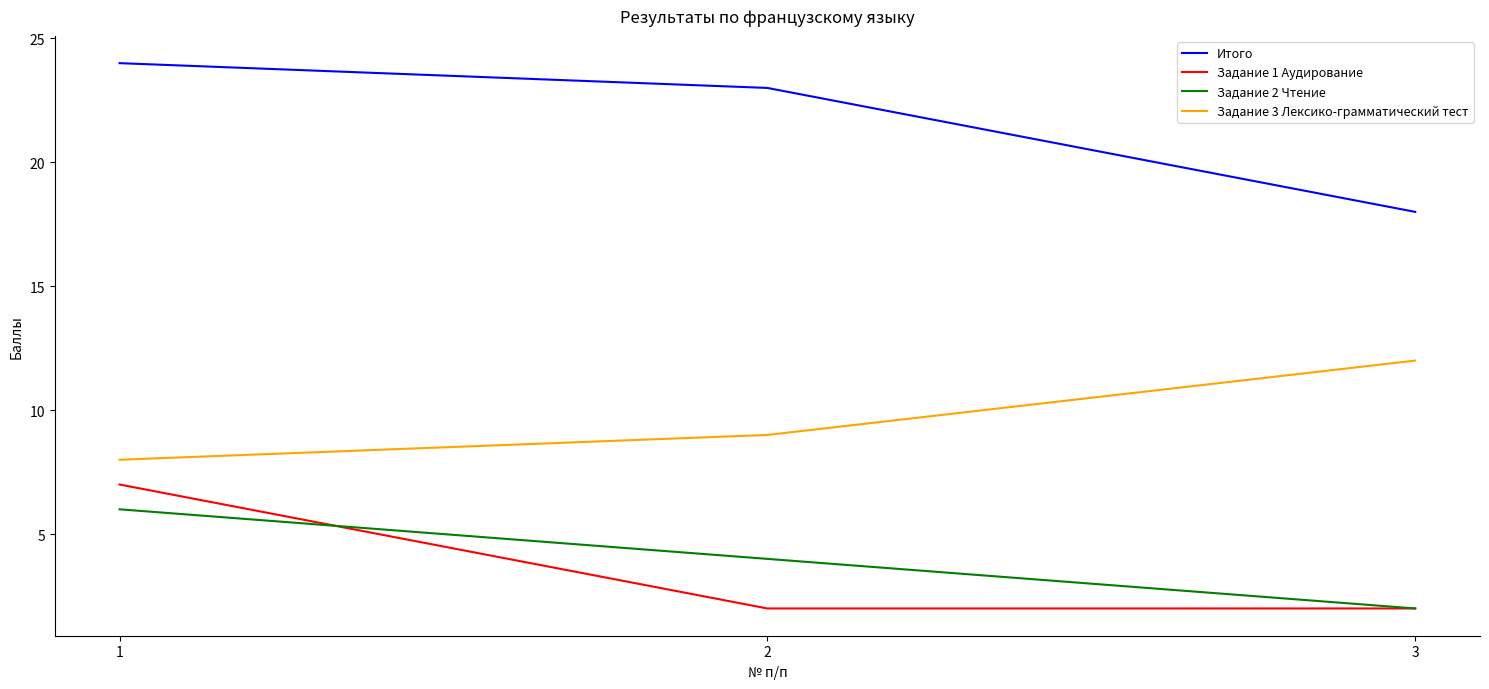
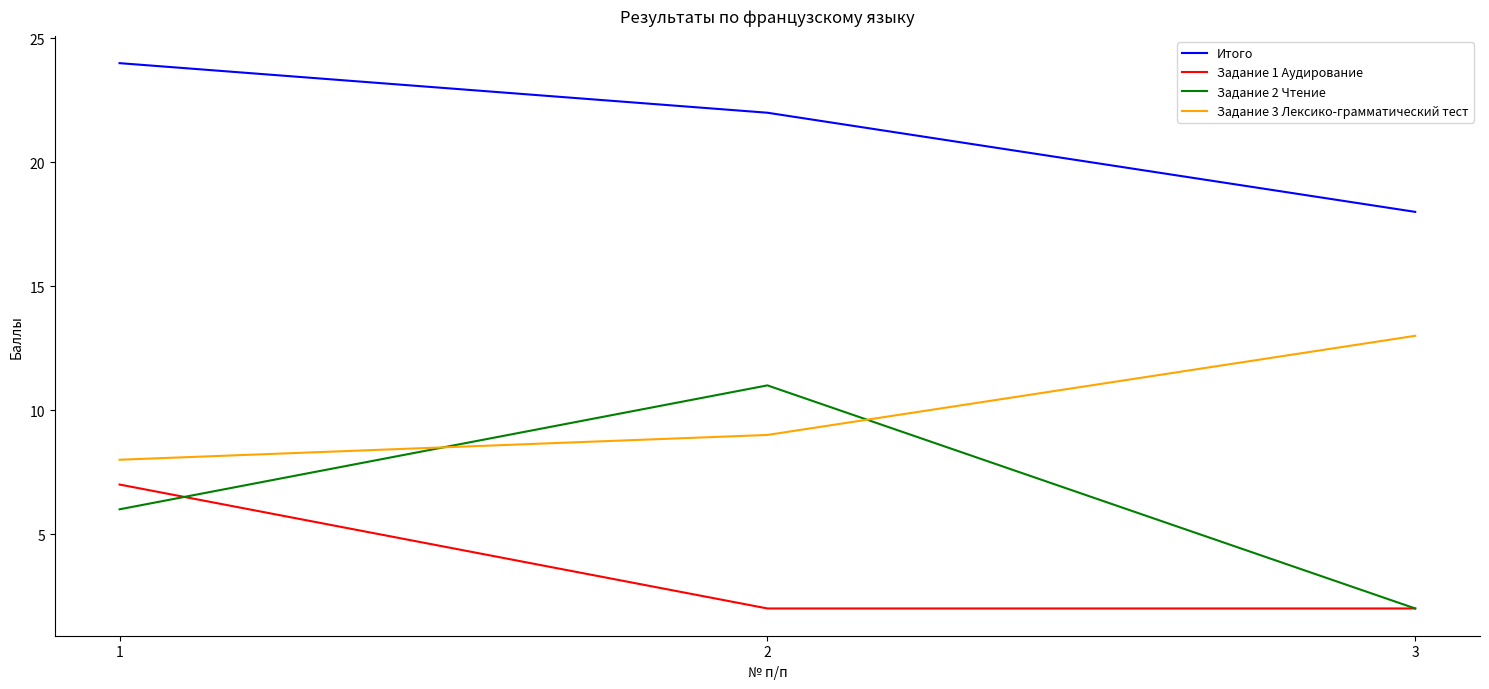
Итого, 2: 23 -> 22
Задание 2 Чтение, 2: 4 -> 11
Задание 3 Лексико-грамматический тест, 3: 12 -> 13
